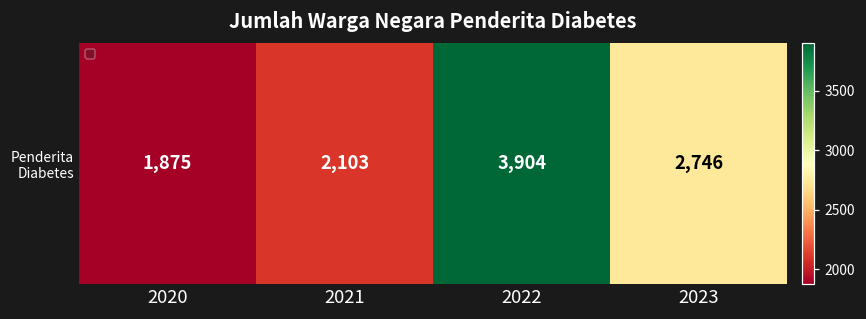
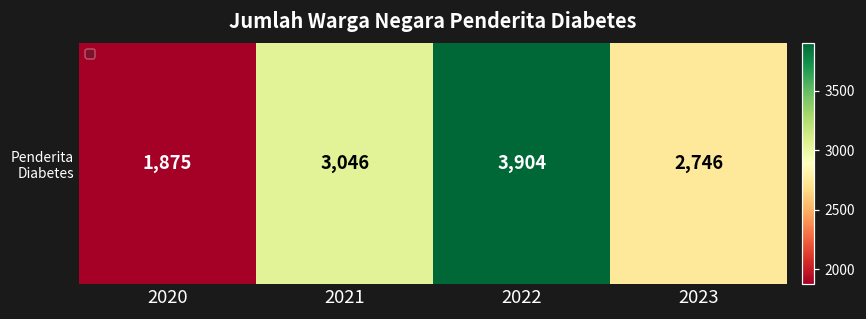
Penderita Diabetes, 2021: 2,103 -> 3,046
